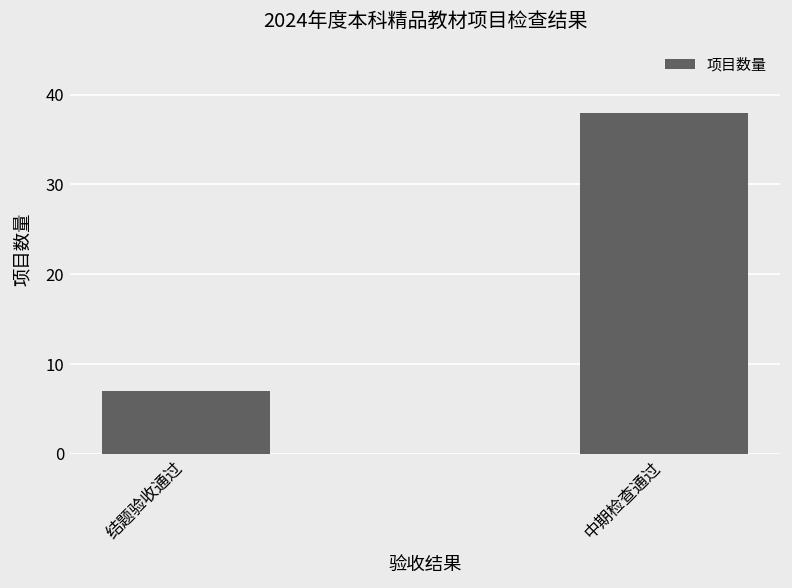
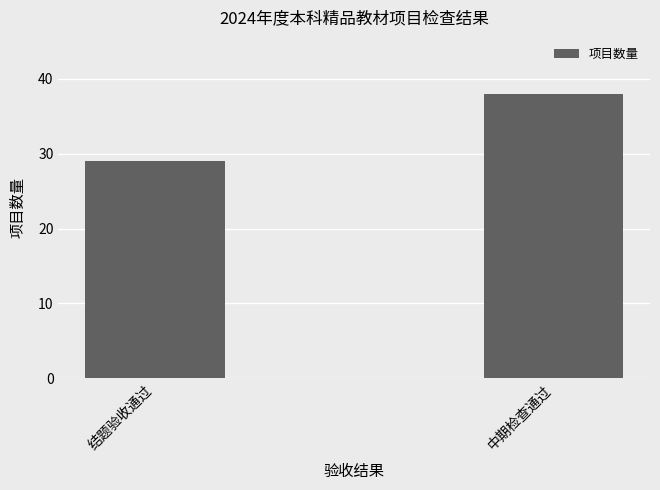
结题验收通过: 7 -> 29
